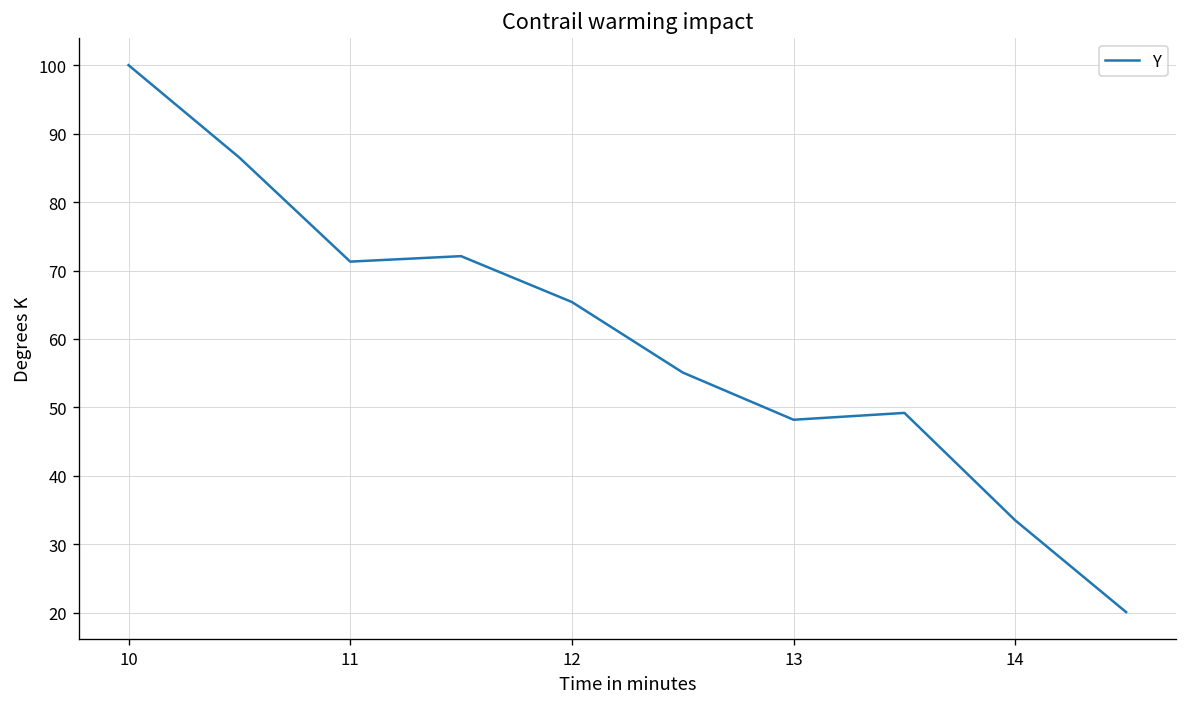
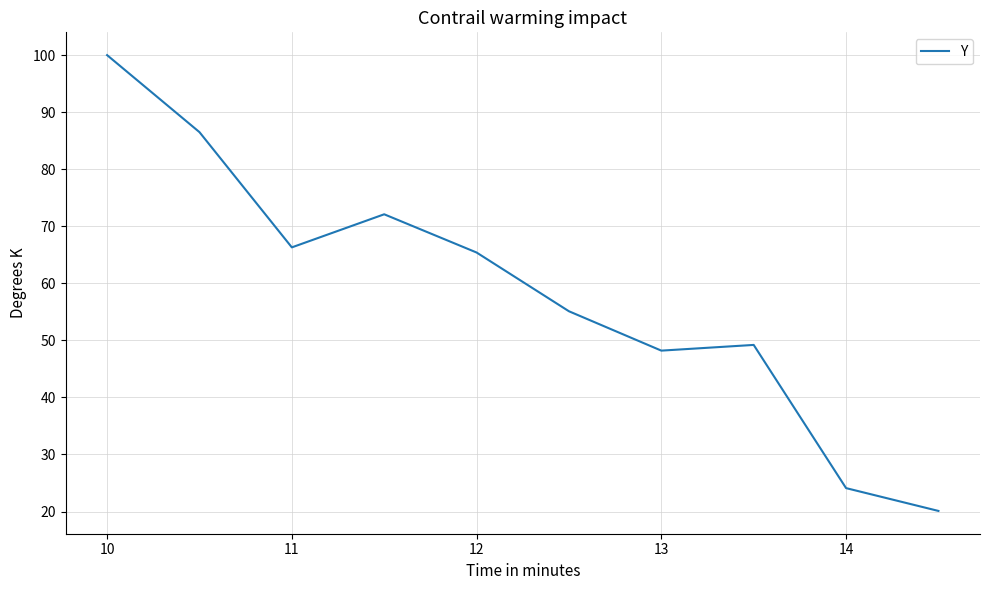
11: 71 -> 66
14: 34 -> 24
